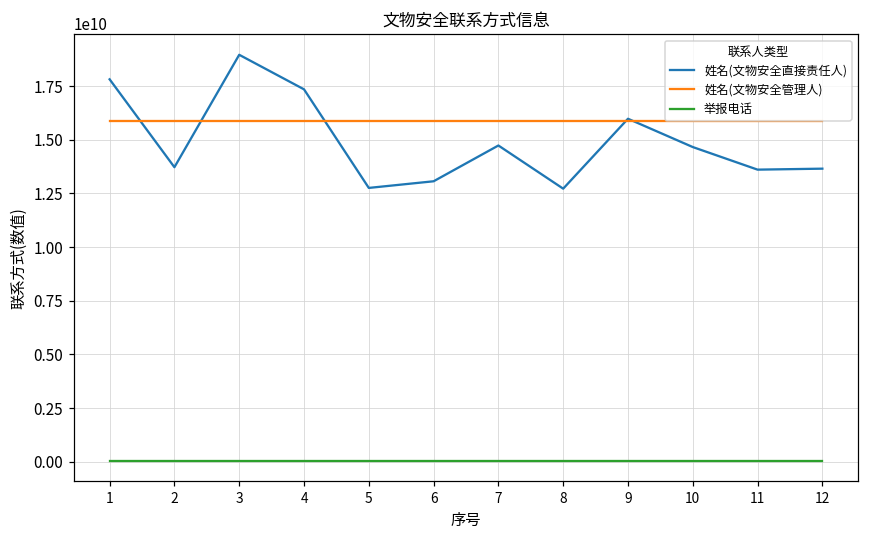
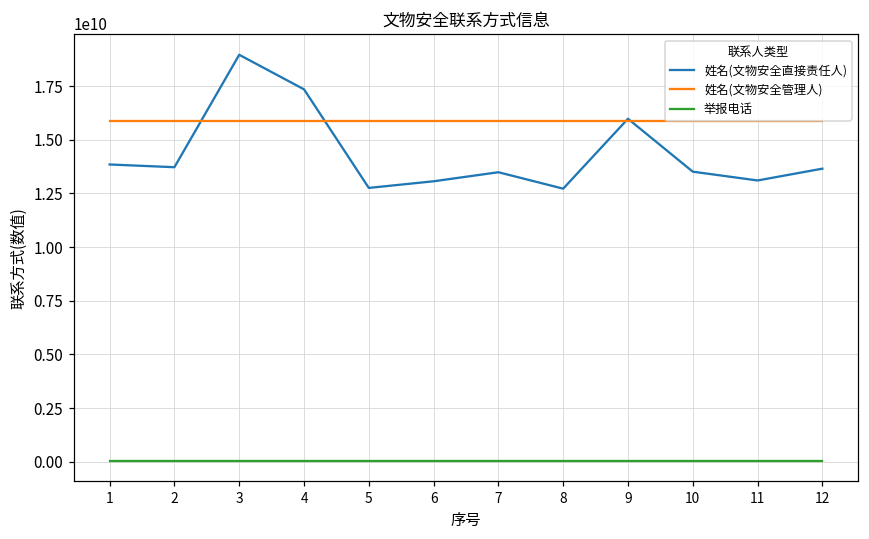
姓名(文物安全直接责任人), 1: 17800000000 -> 13900000000
姓名(文物安全直接责任人), 7: 14700000000 -> 13500000000
姓名(文物安全直接责任人), 10: 14700000000 -> 13500000000
姓名(文物安全直接责任人), 11: 13600000000 -> 13100000000
